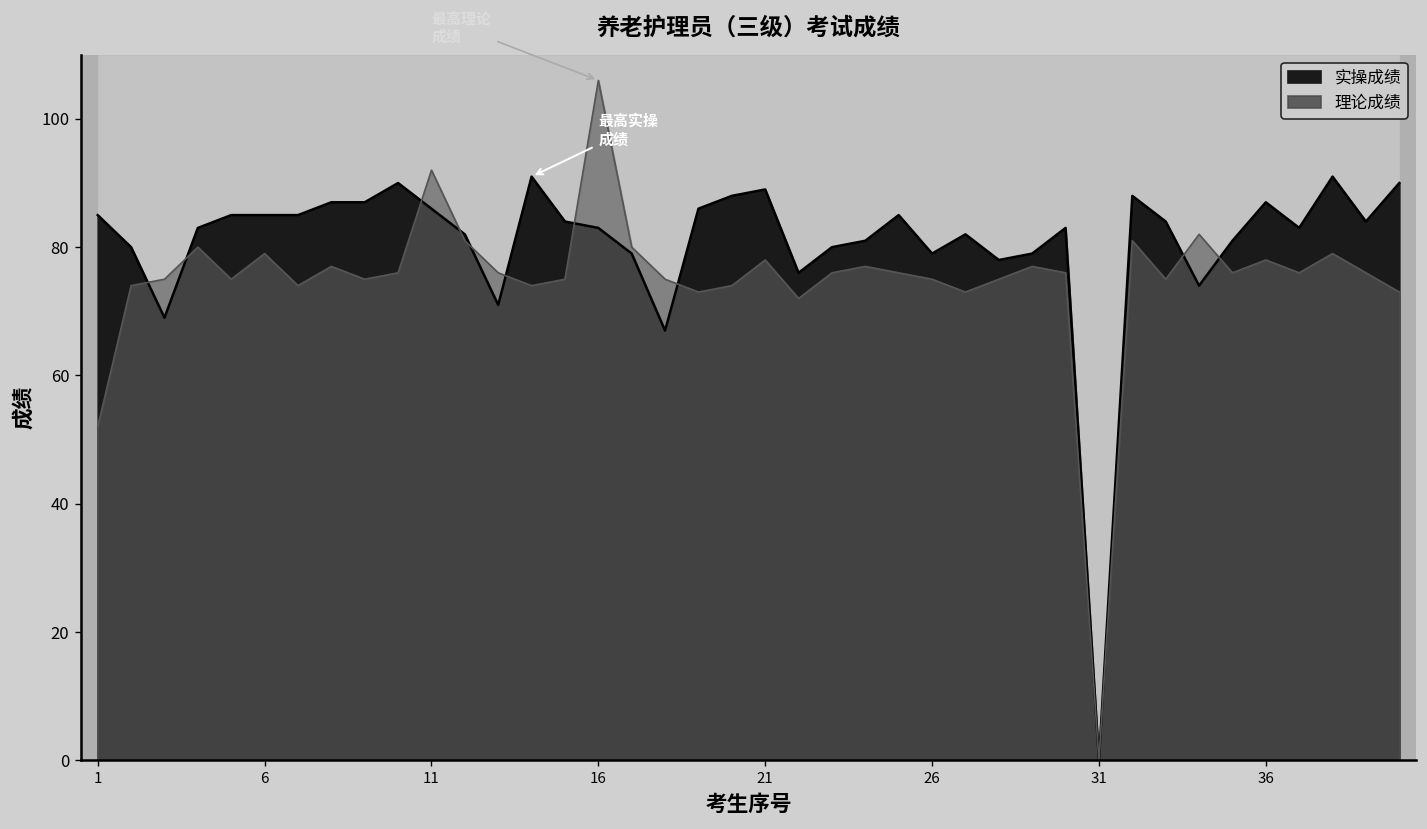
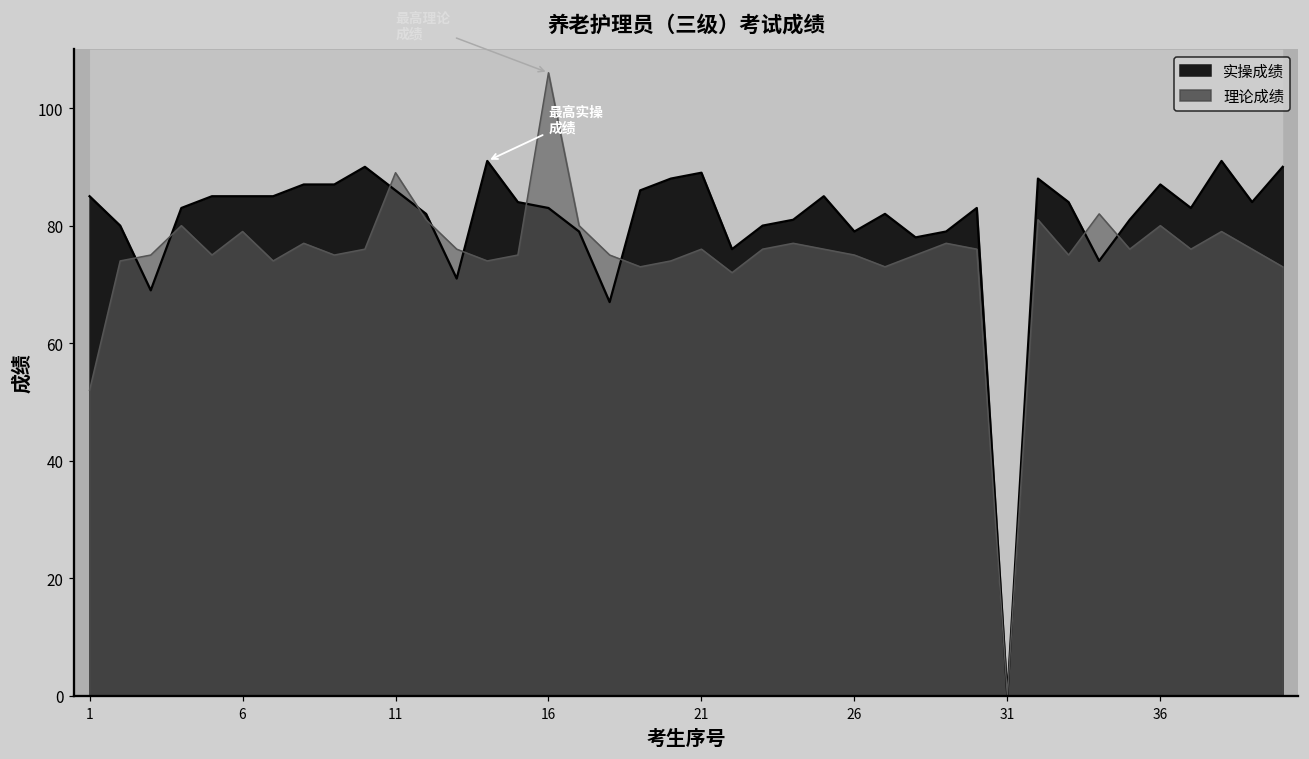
理论成绩, 11: 92 -> 89
理论成绩, 21: 78 -> 76
理论成绩, 36: 78 -> 80
